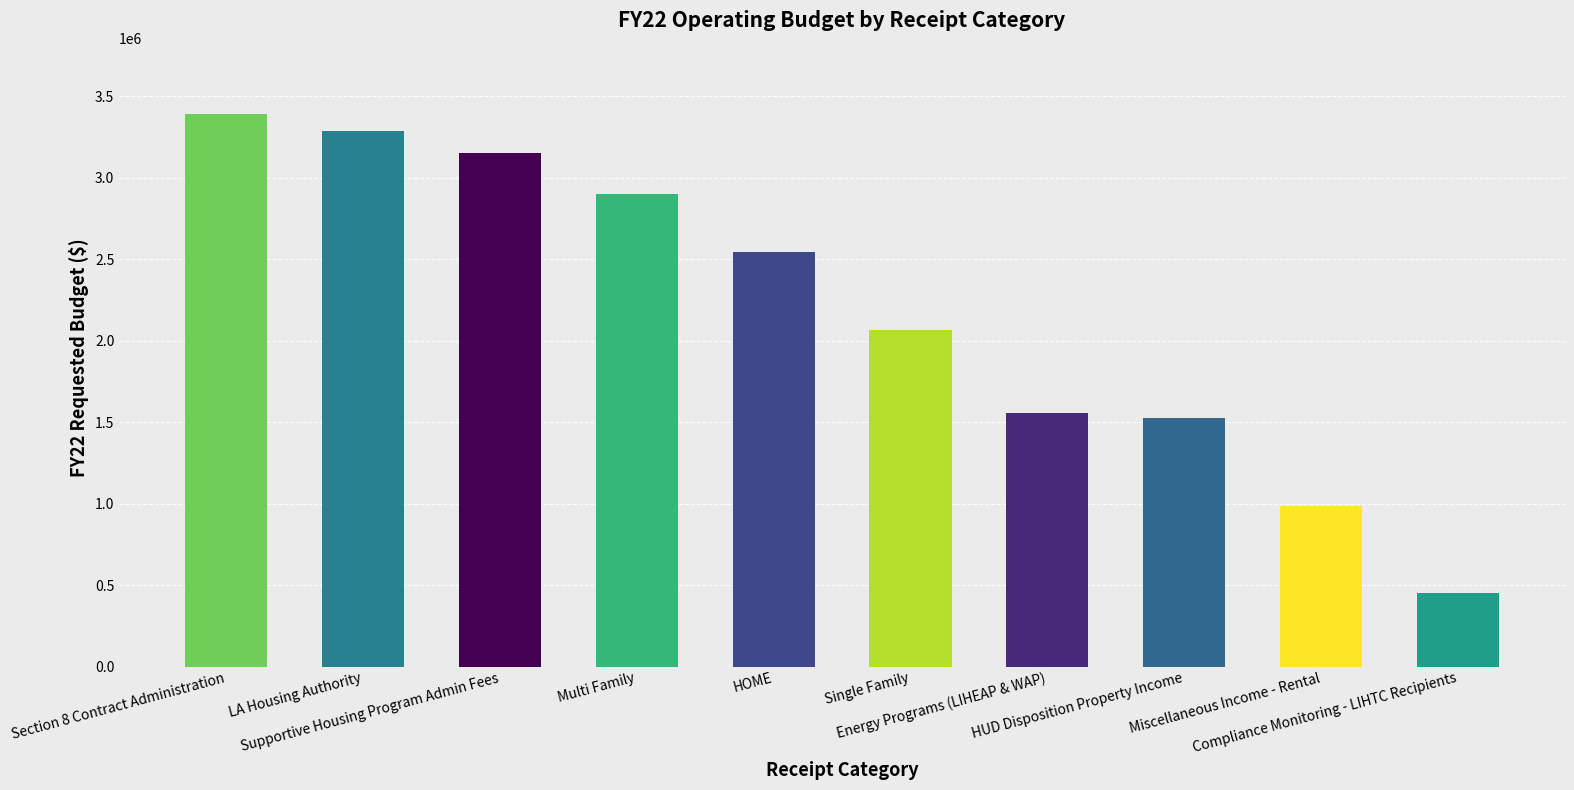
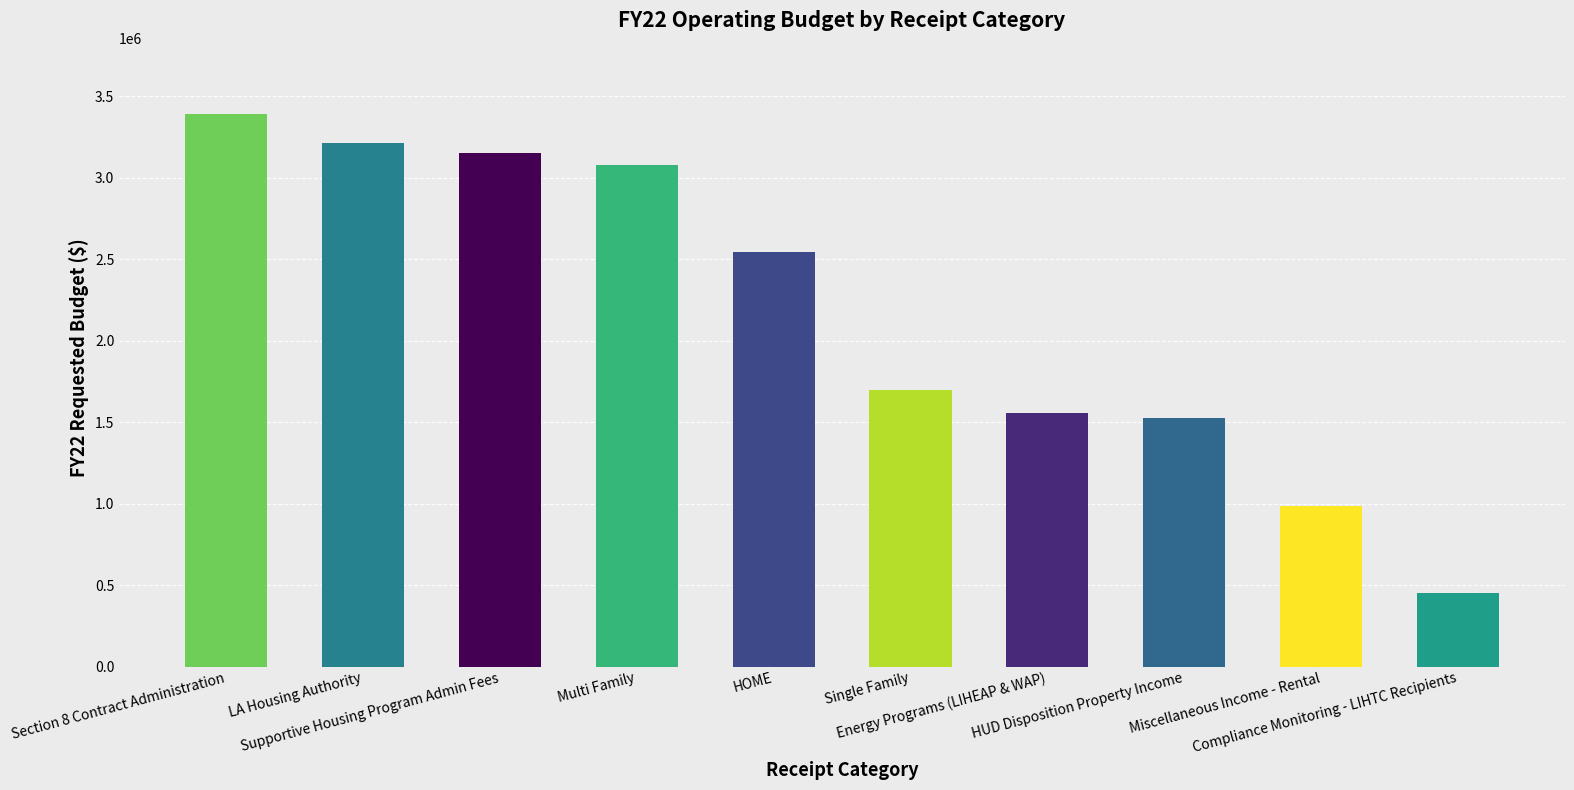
LA Housing Authority: 3280000 -> 3210000
Multi Family: 2900000 -> 3080000
Single Family: 2070000 -> 1700000
